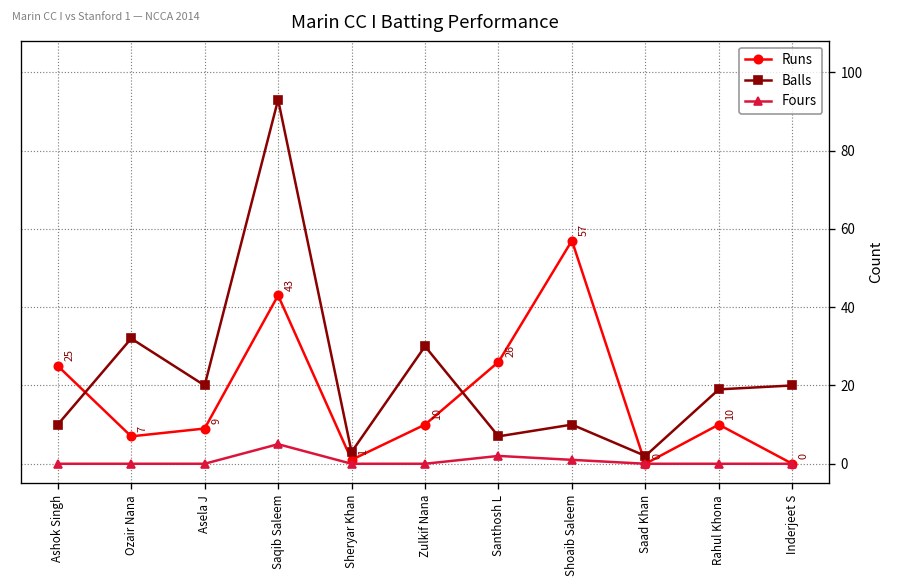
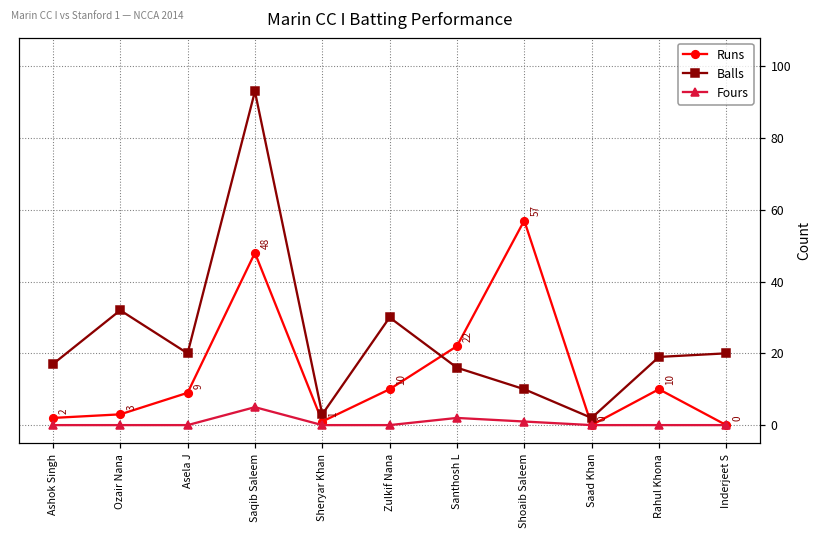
Runs, Ashok Singh: 25 -> 2
Balls, Ashok Singh: 10 -> 17
Runs, Ozair Nana: 7 -> 3
Runs, Saqib Saleem: 43 -> 48
Runs, Santhosh L: 26 -> 22
Balls, Santhosh L: 7 -> 16
